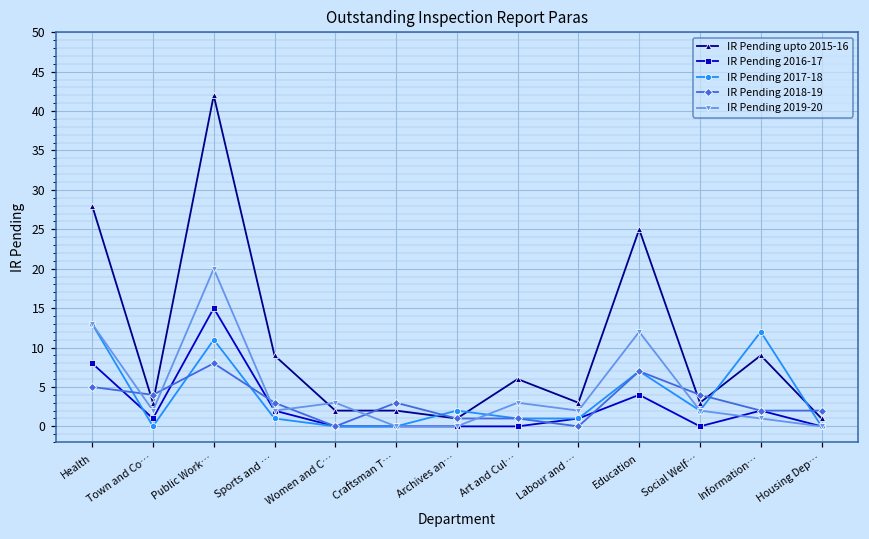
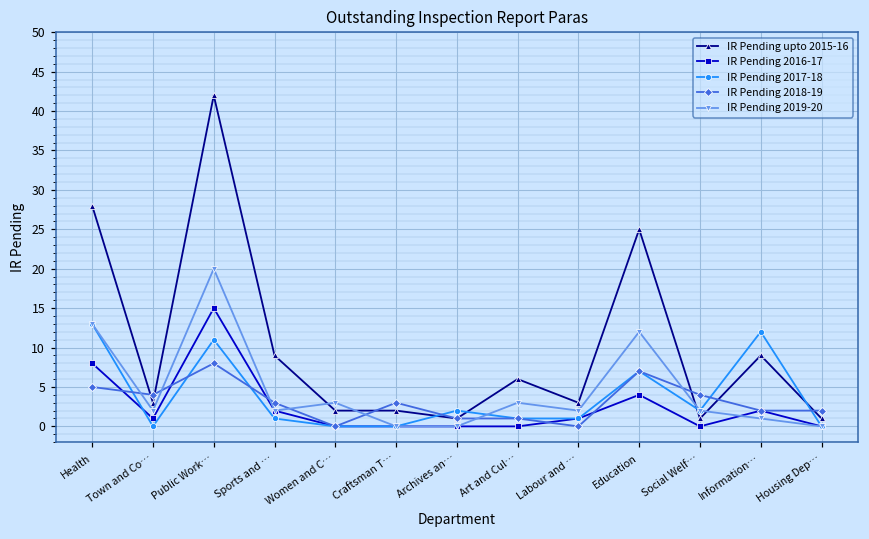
IR Pending upto 2015-16, Social Welf…: 3 -> 1
